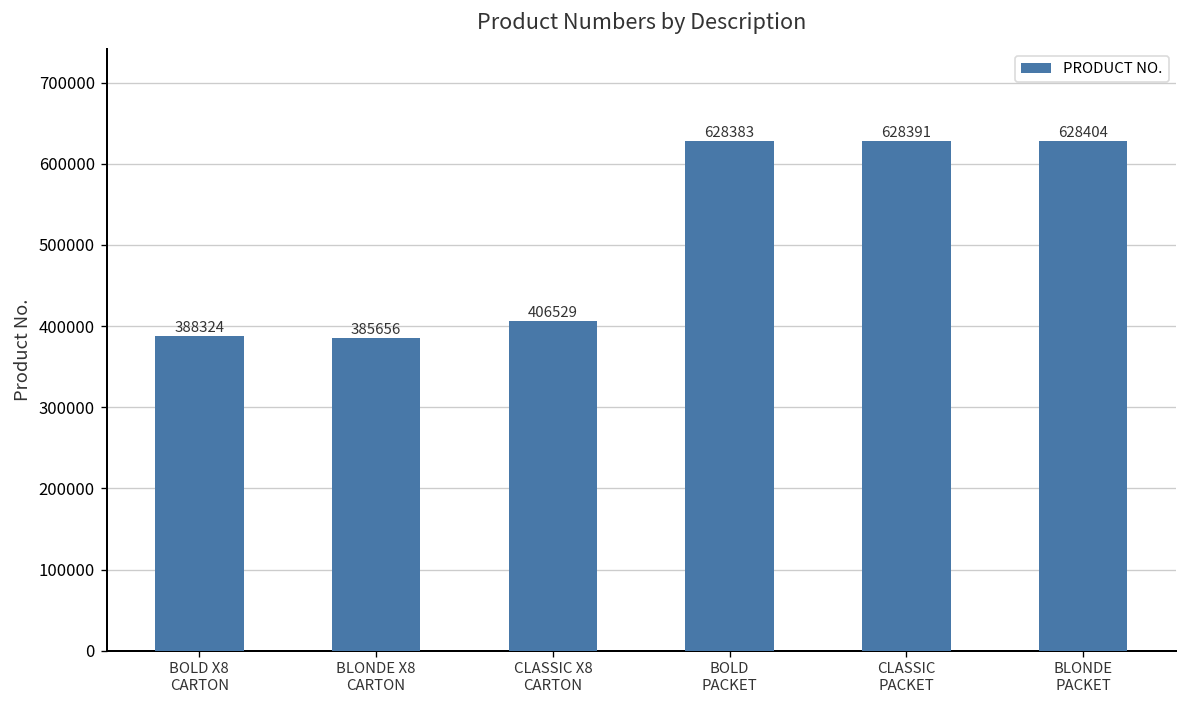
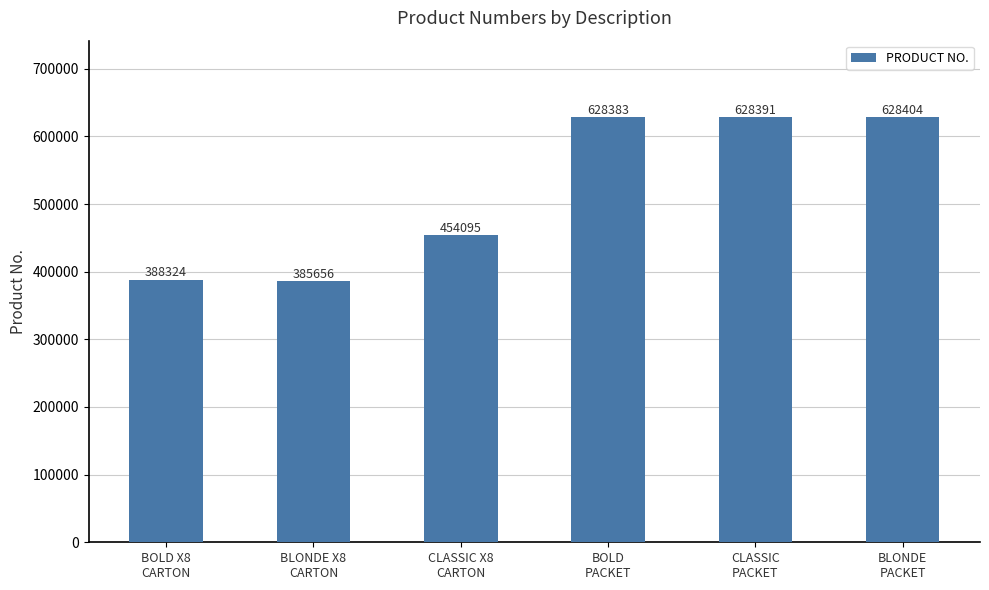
CLASSIC X8 CARTON: 406529 -> 454095
